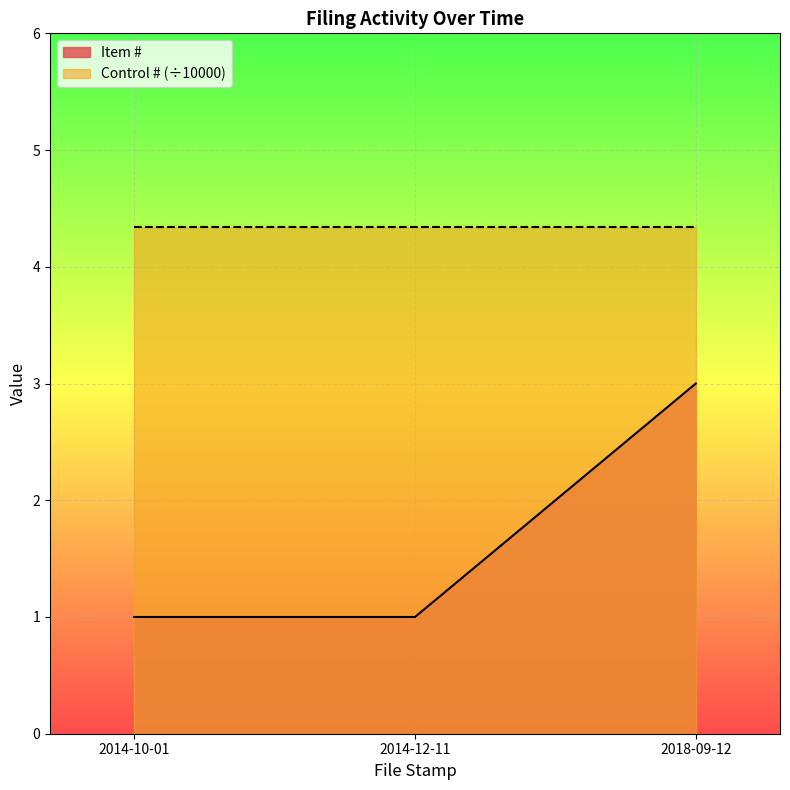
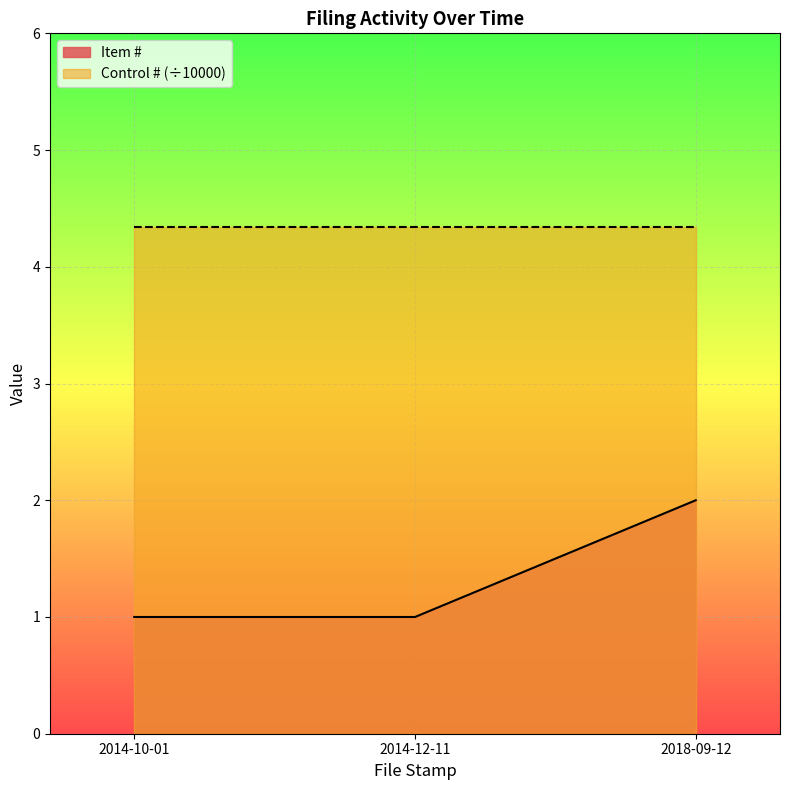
Item #, 2018-09-12: 3 -> 2
